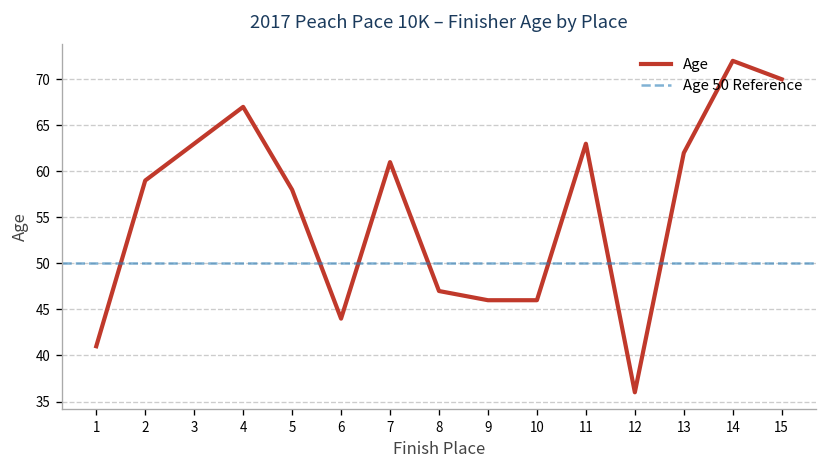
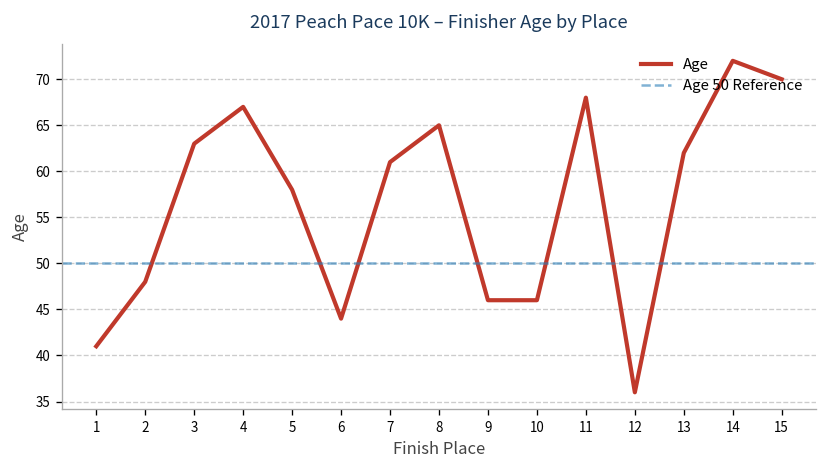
2: 59 -> 48
8: 47 -> 65
11: 63 -> 68
